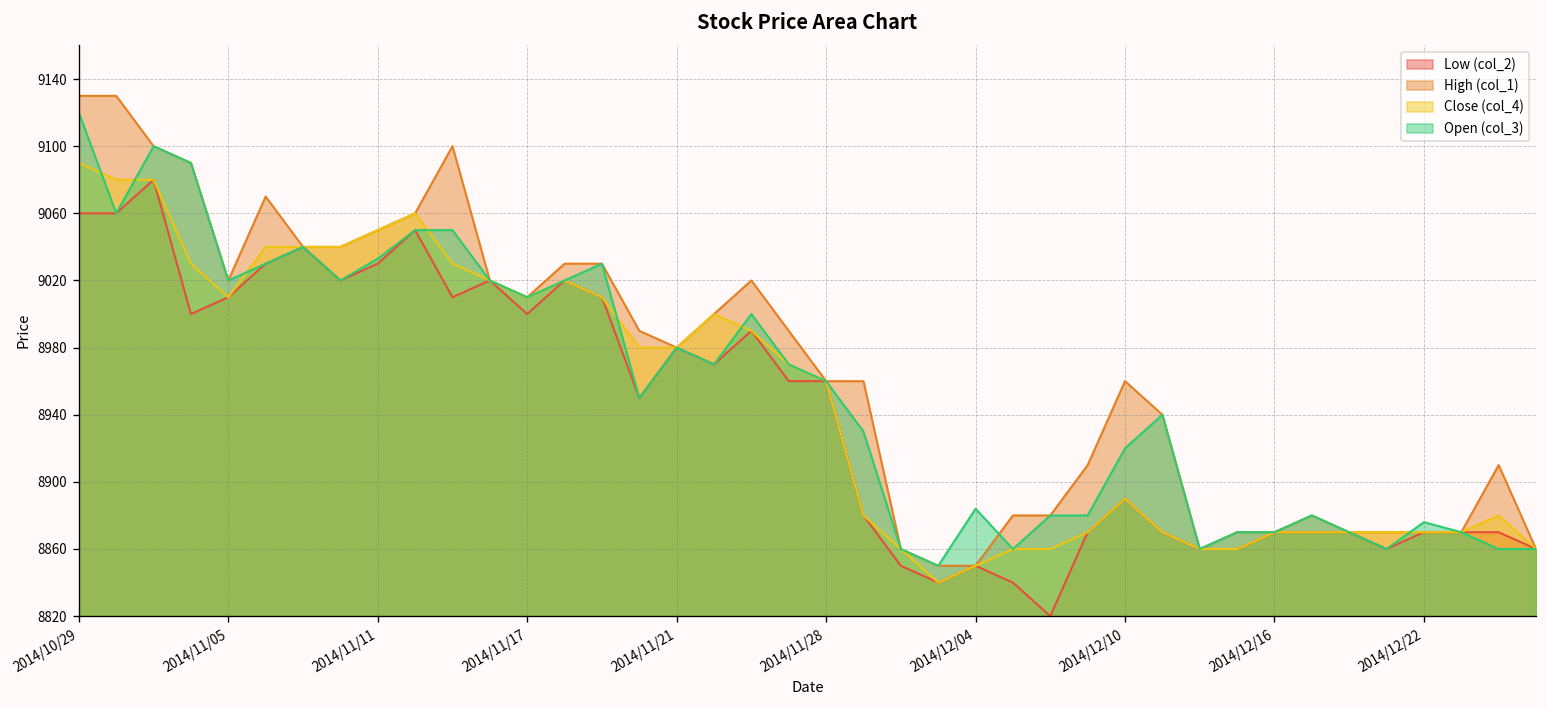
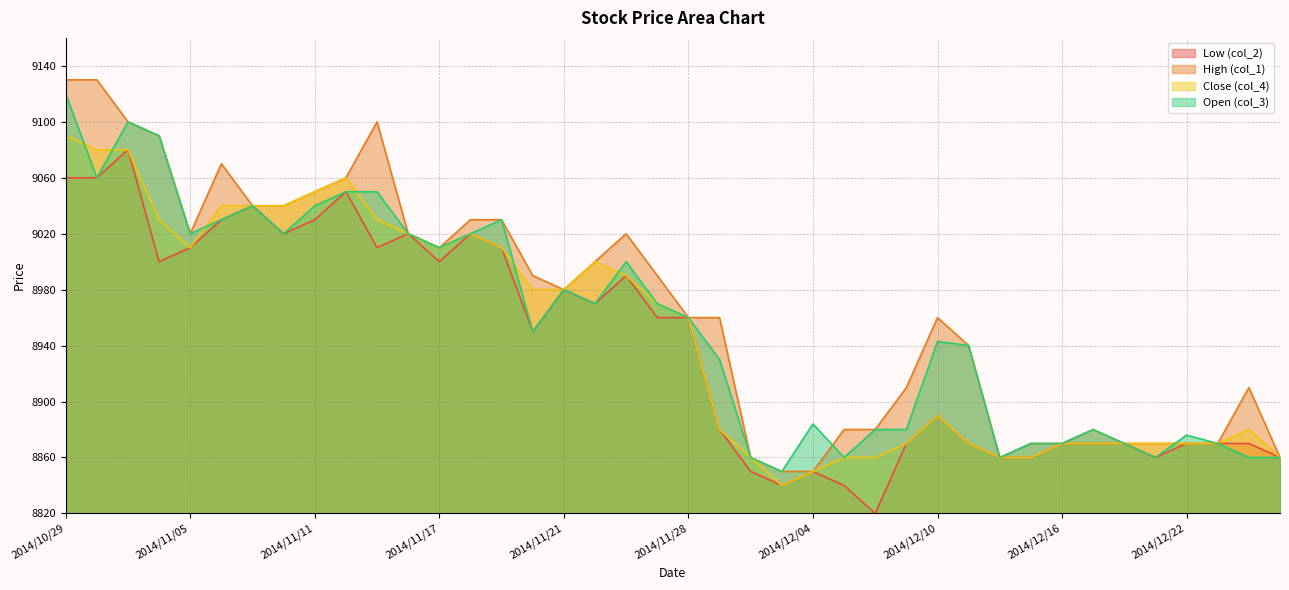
Open (col_3), 2014/11/11: 9033 -> 9040
Open (col_3), 2014/12/10: 8920 -> 8943
